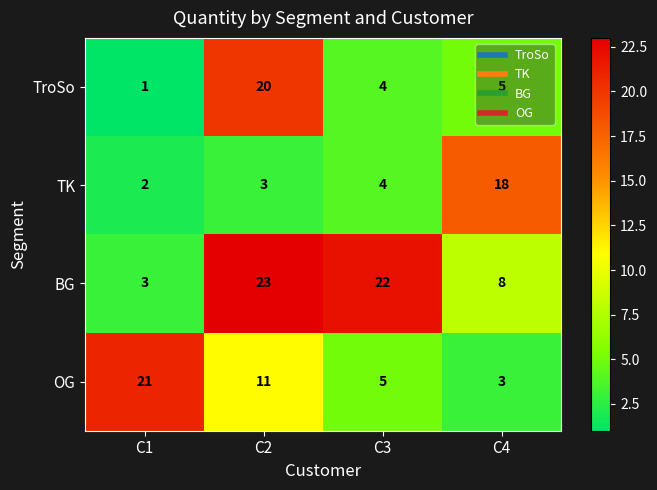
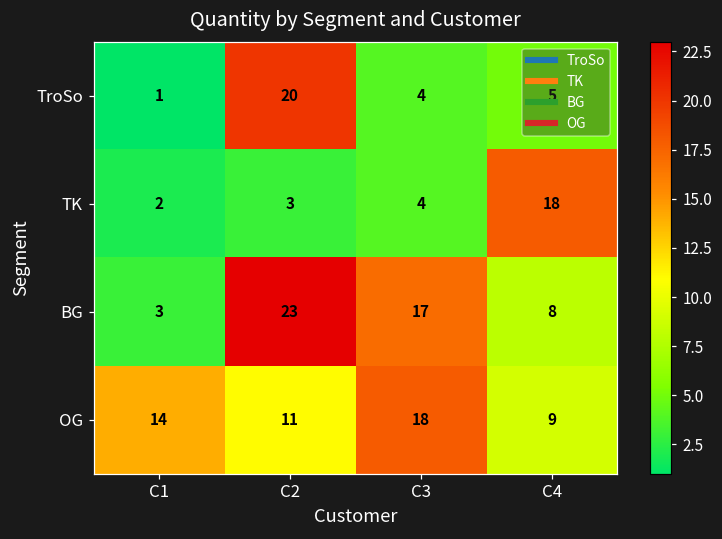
BG, C3: 22 -> 17
OG, C1: 21 -> 14
OG, C3: 5 -> 18
OG, C4: 3 -> 9
